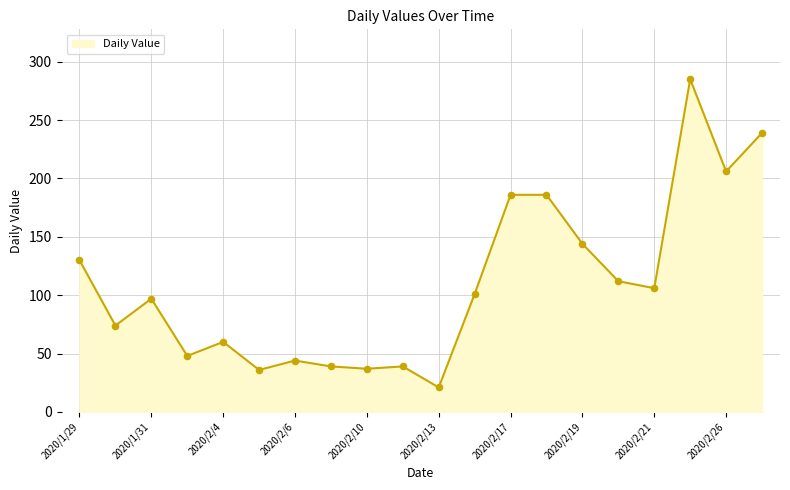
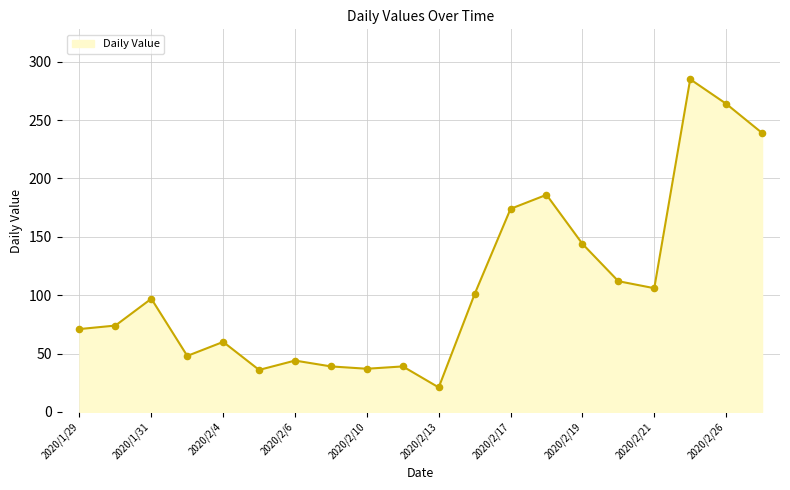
2020/1/29: 130 -> 71
2020/2/17: 186 -> 174
2020/2/26: 206 -> 264
